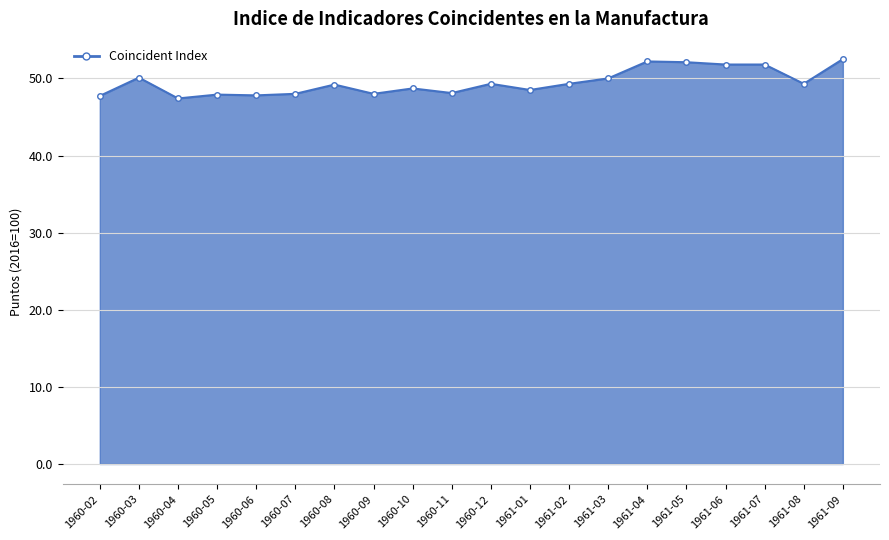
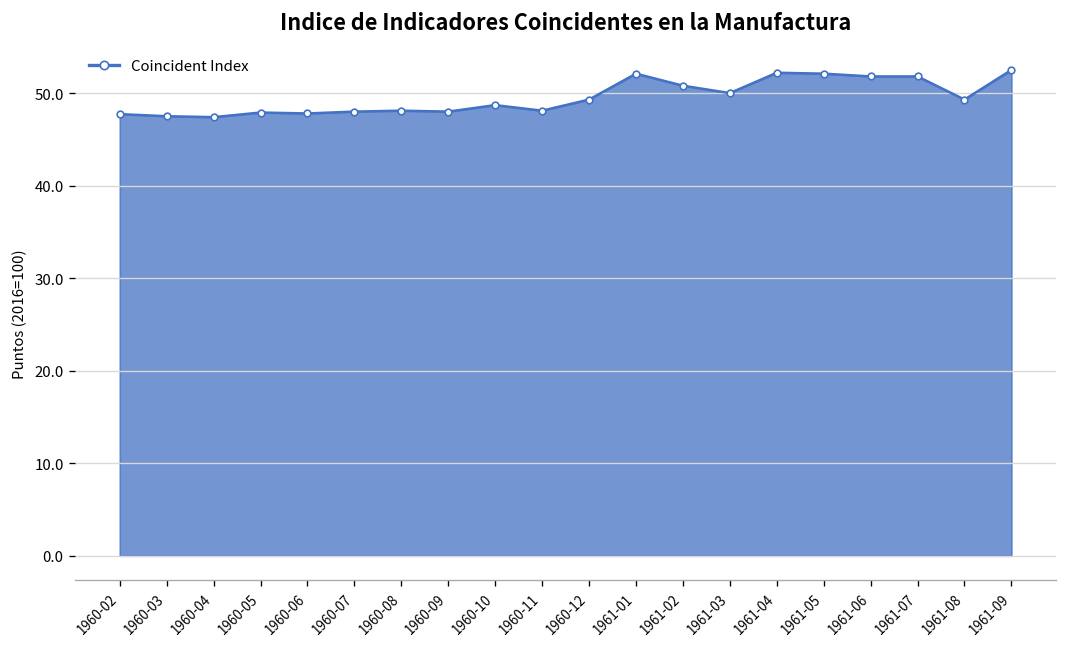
1960-03: 50 -> 48
1960-08: 49 -> 48
1961-01: 49 -> 52
1961-02: 49 -> 51
